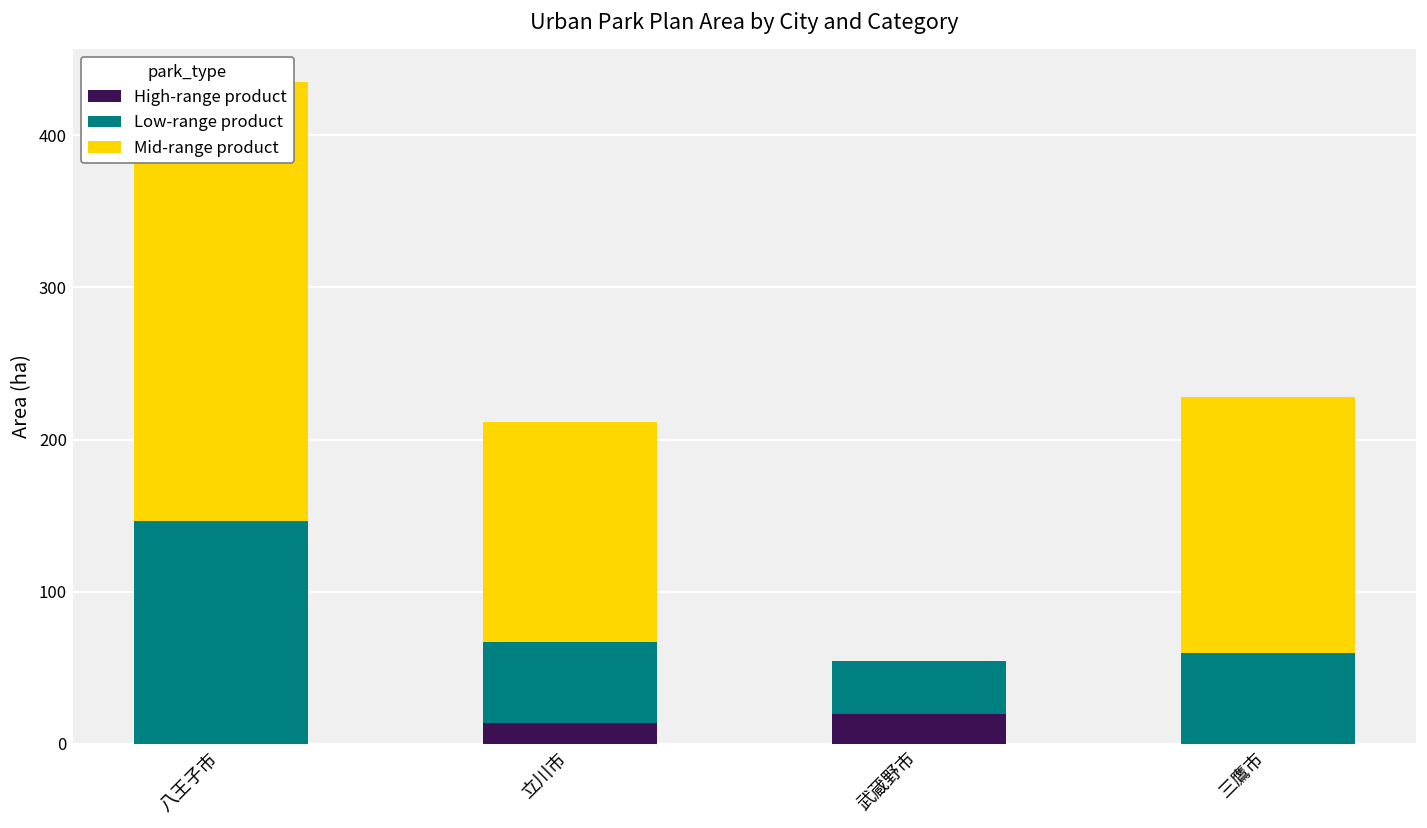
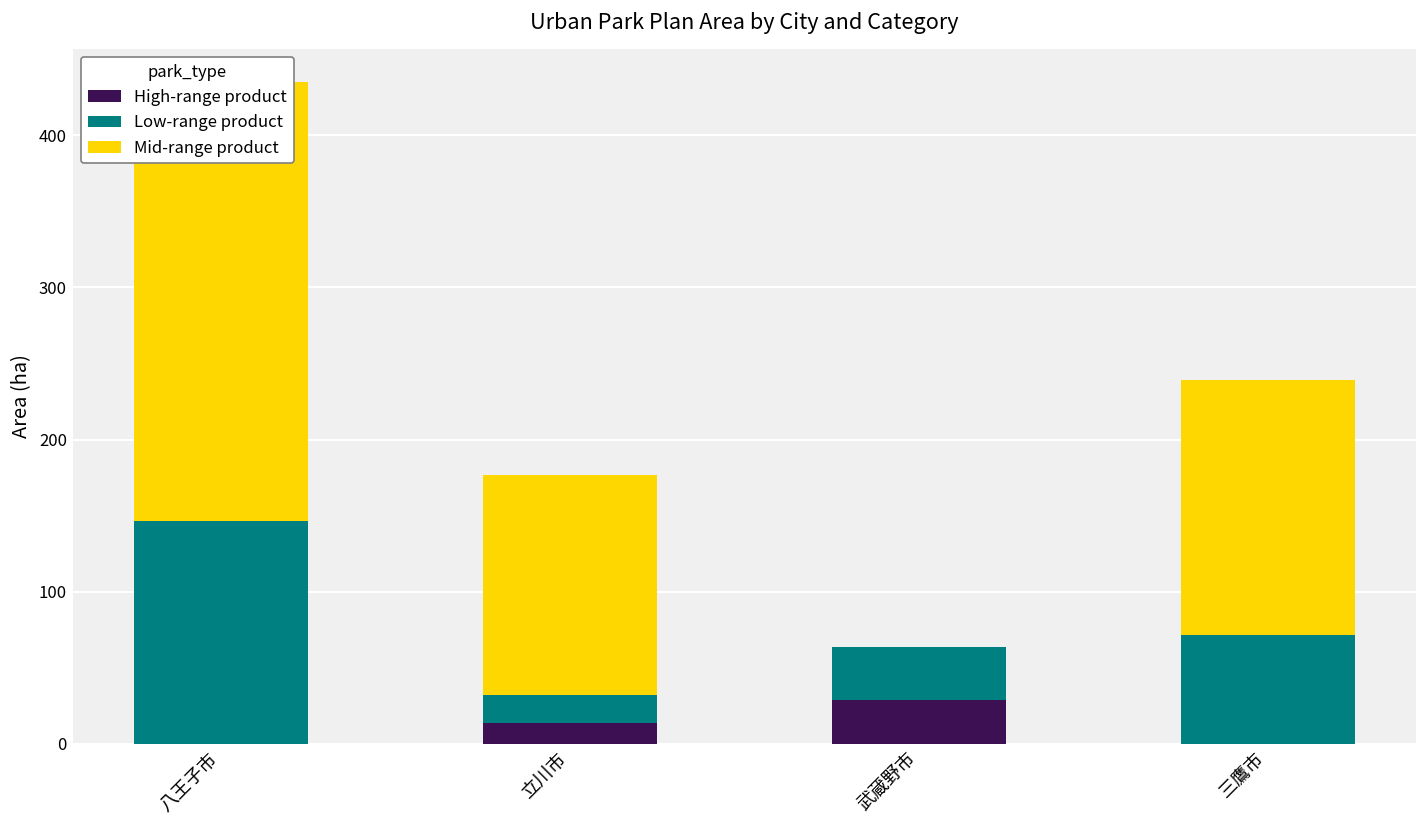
Low-range product, 立川市: 53 -> 18
High-range product, 武蔵野市: 19 -> 29
Low-range product, 三鷹市: 60 -> 71
